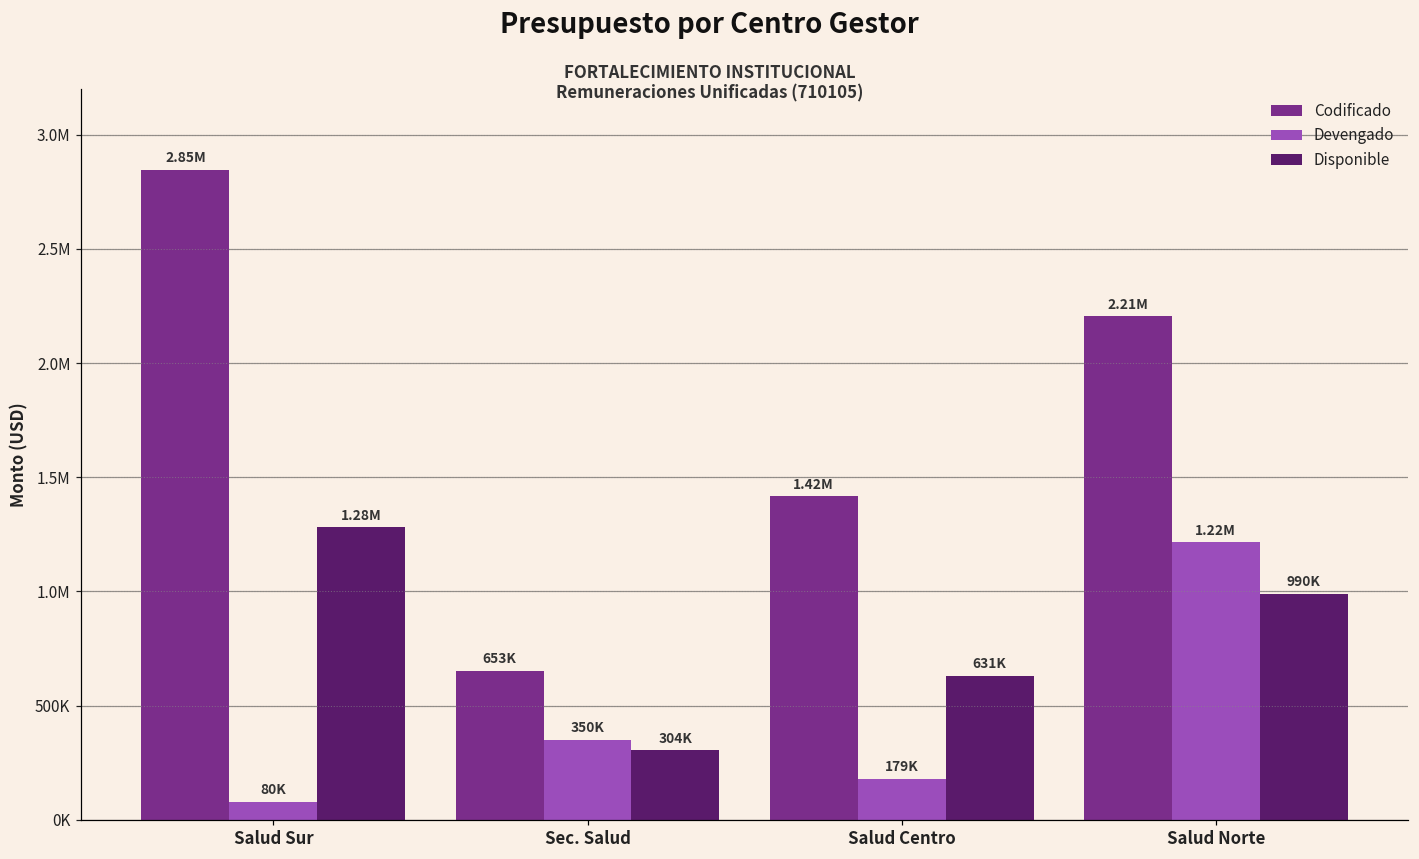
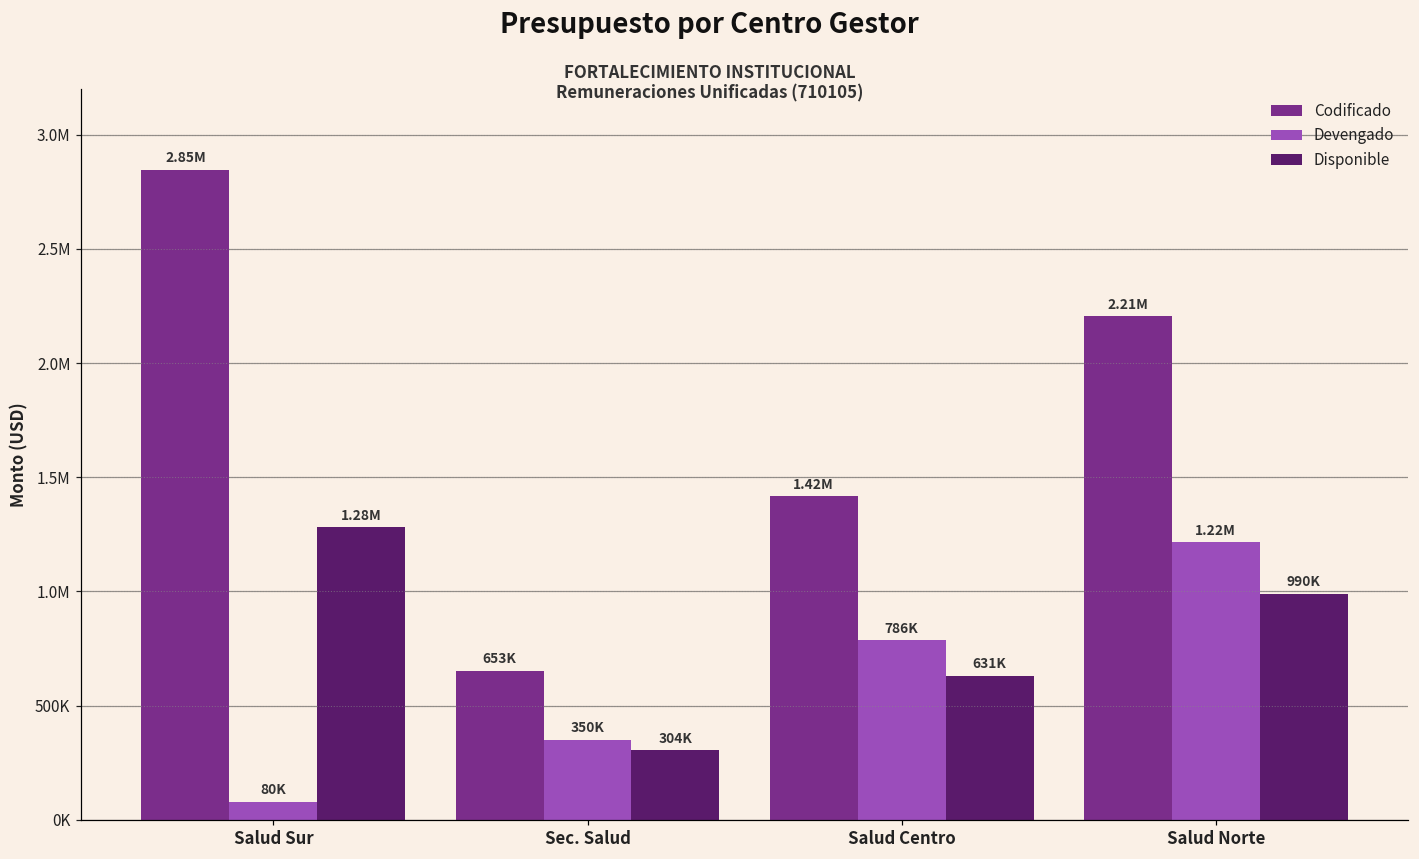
Devengado, Salud Centro: 179K -> 786K
